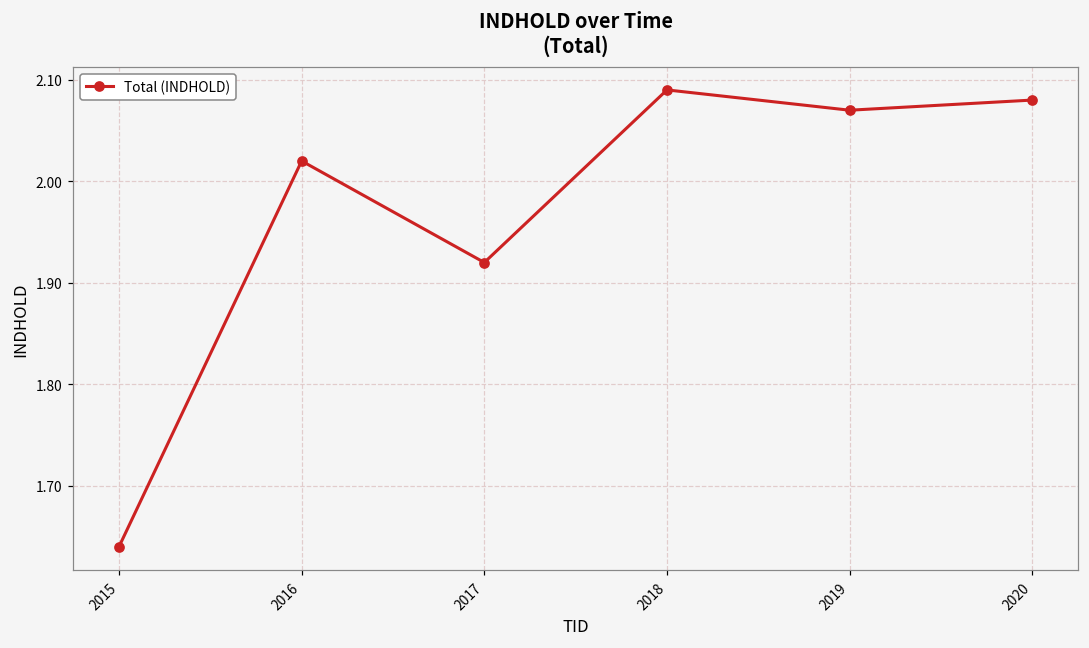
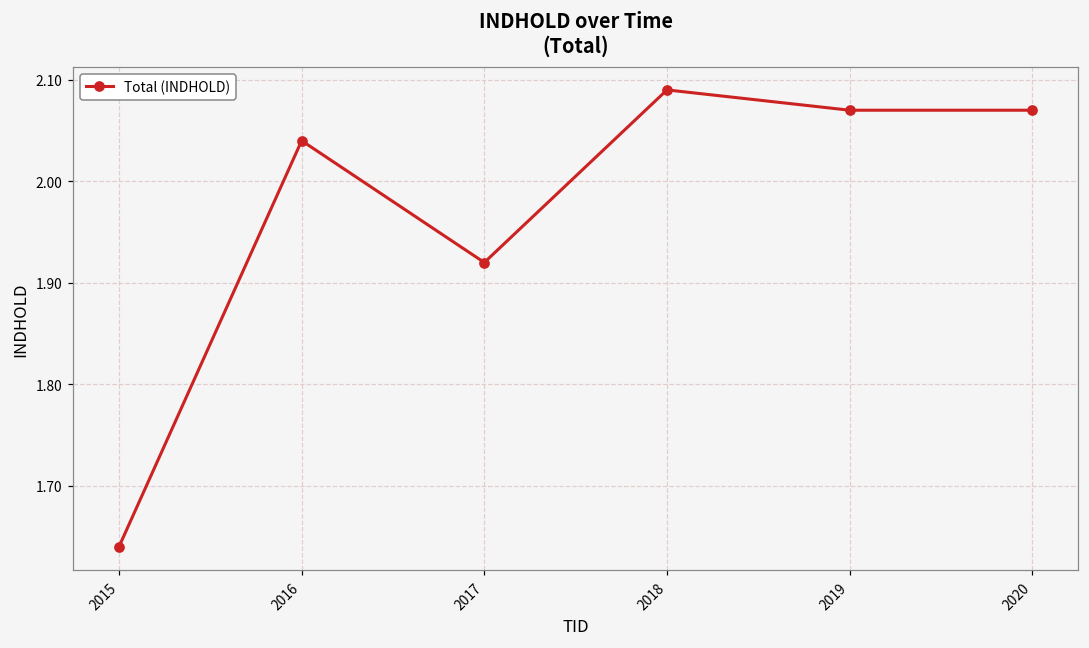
2016: 2.02 -> 2.04
2020: 2.08 -> 2.07
